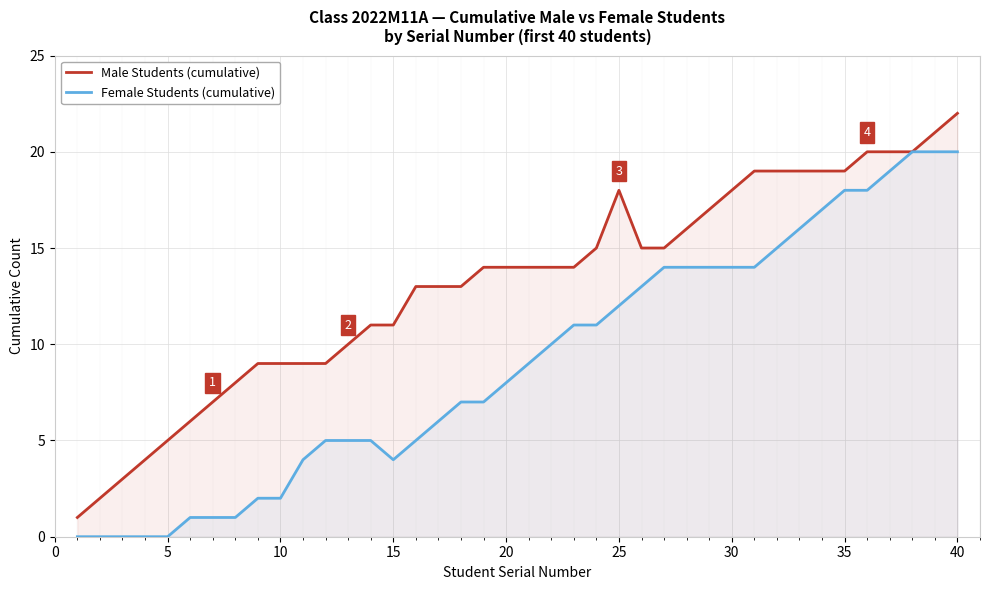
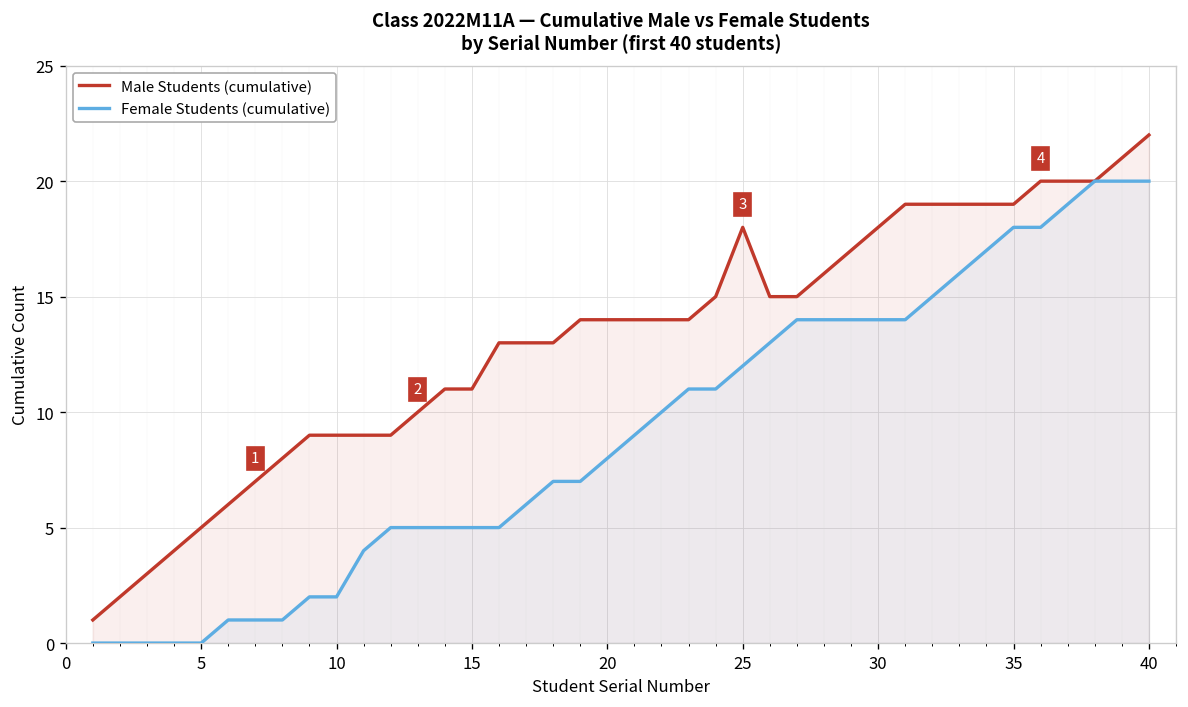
Female Students (cumulative), 15: 4 -> 5
